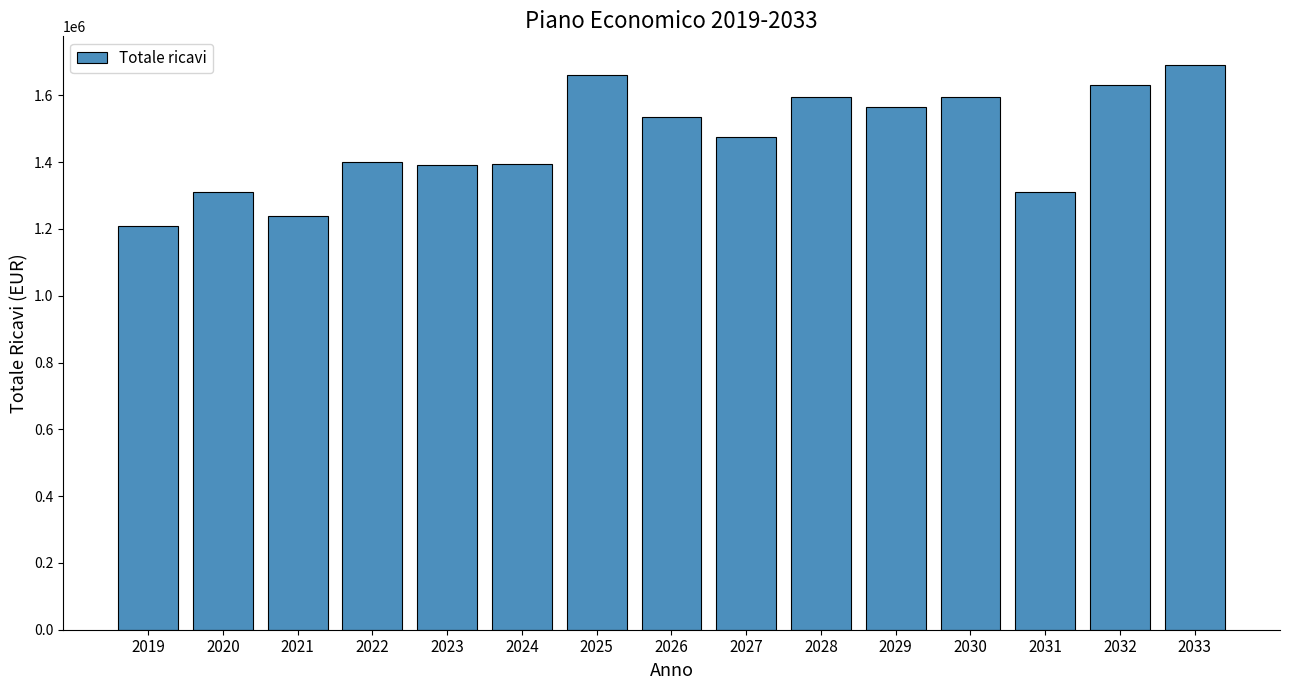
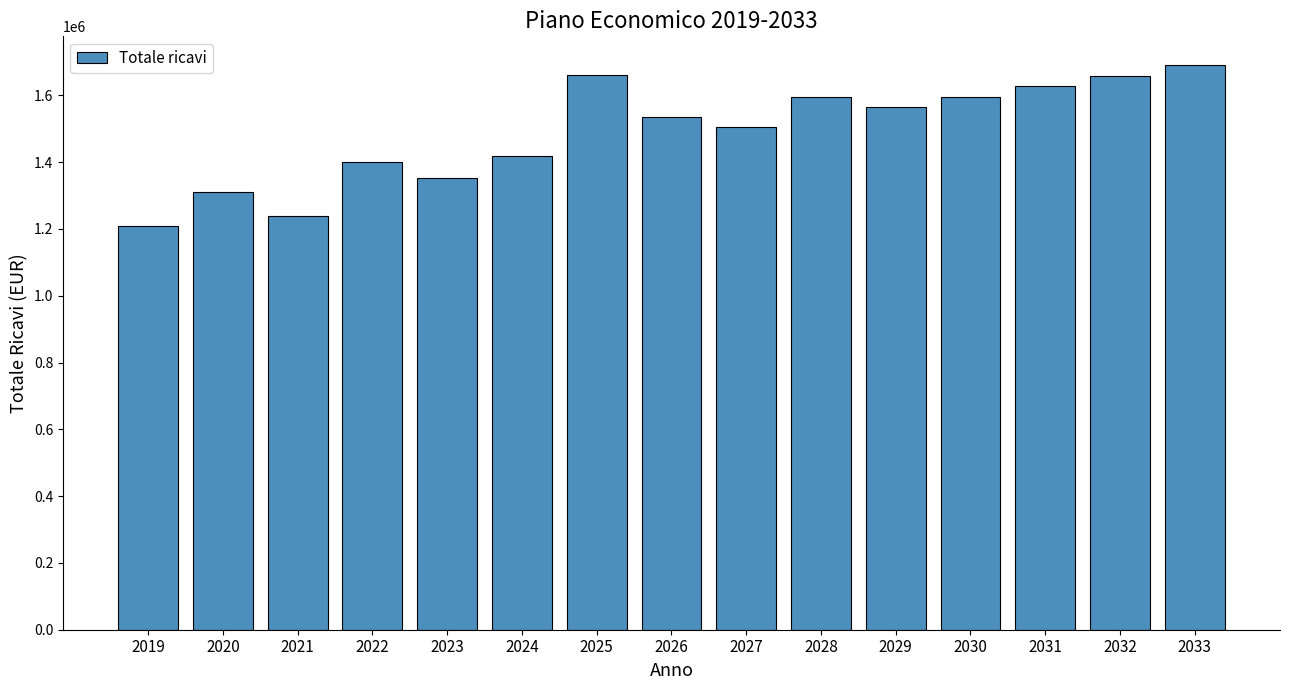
2023: 1390000 -> 1350000
2024: 1390000 -> 1420000
2027: 1470000 -> 1500000
2031: 1310000 -> 1630000
2032: 1630000 -> 1660000
